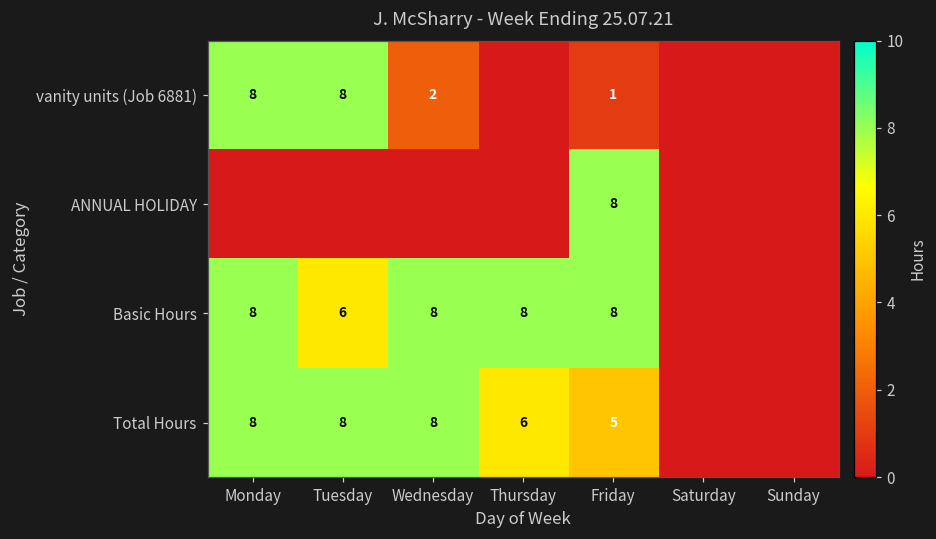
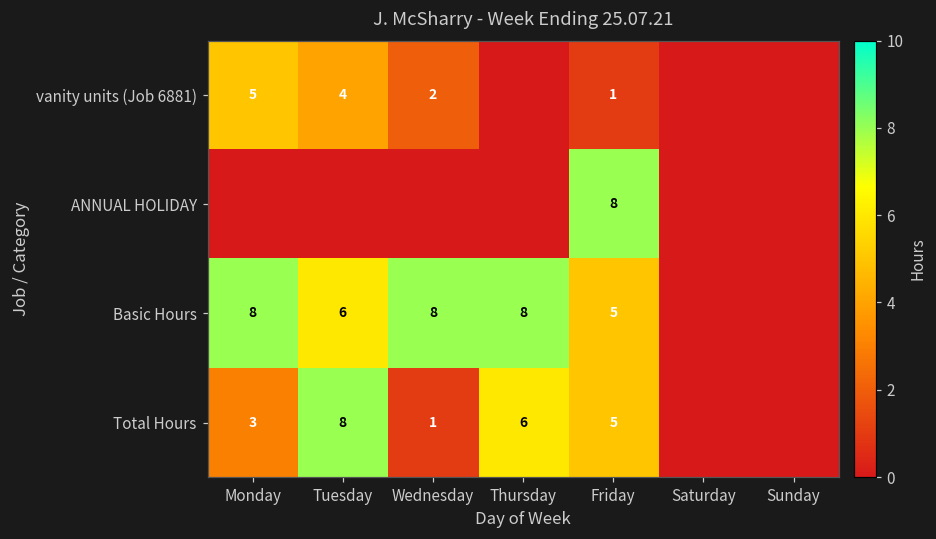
vanity units (Job 6881), Monday: 8 -> 5
vanity units (Job 6881), Tuesday: 8 -> 4
Basic Hours, Friday: 8 -> 5
Total Hours, Monday: 8 -> 3
Total Hours, Wednesday: 8 -> 1
